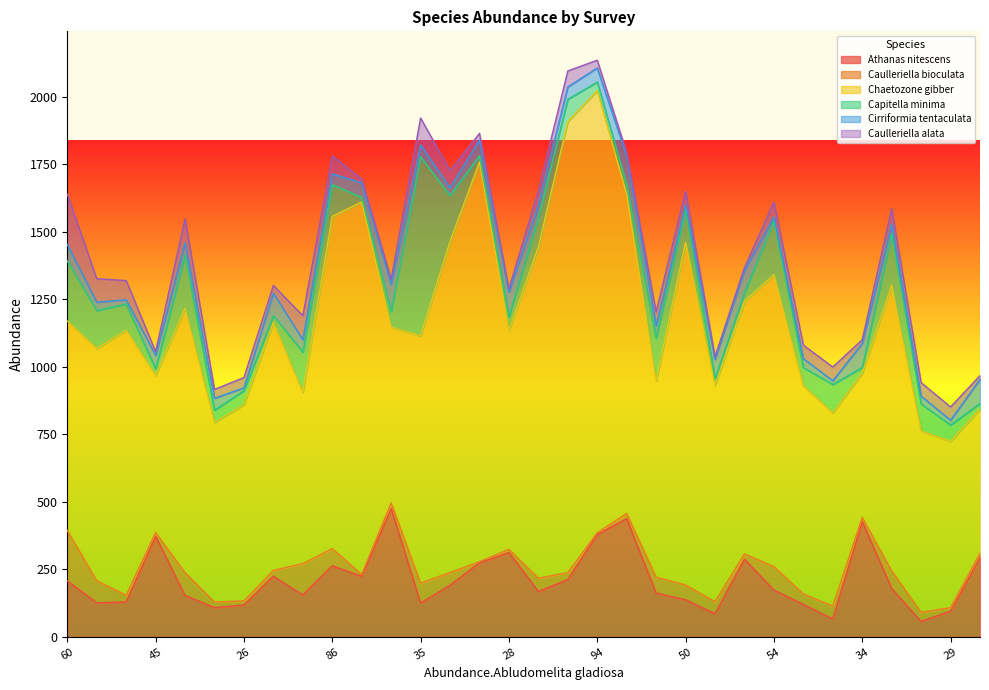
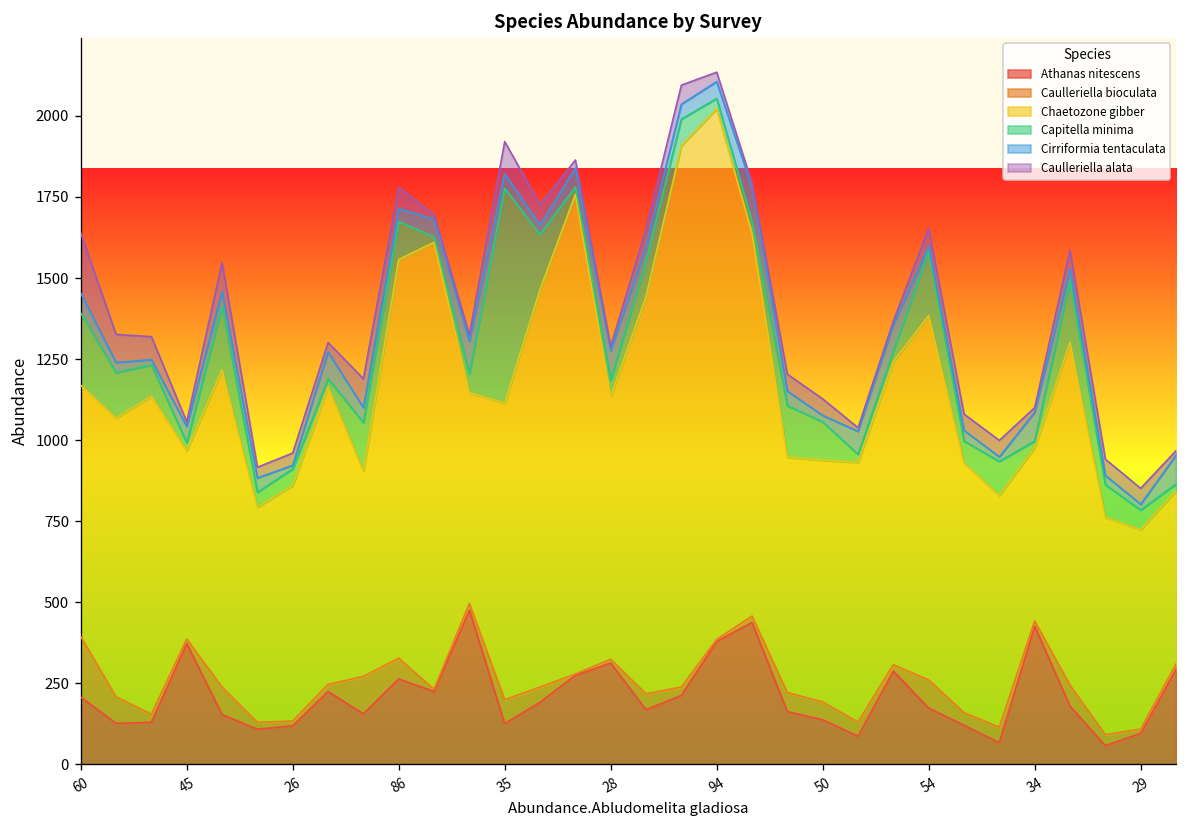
Chaetozone gibber, 50: 1270 -> 750
Chaetozone gibber, 54: 1080 -> 1120
